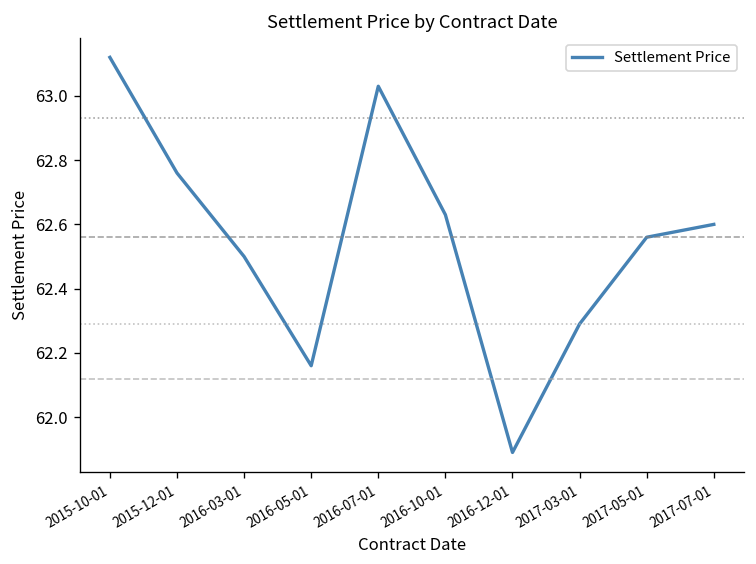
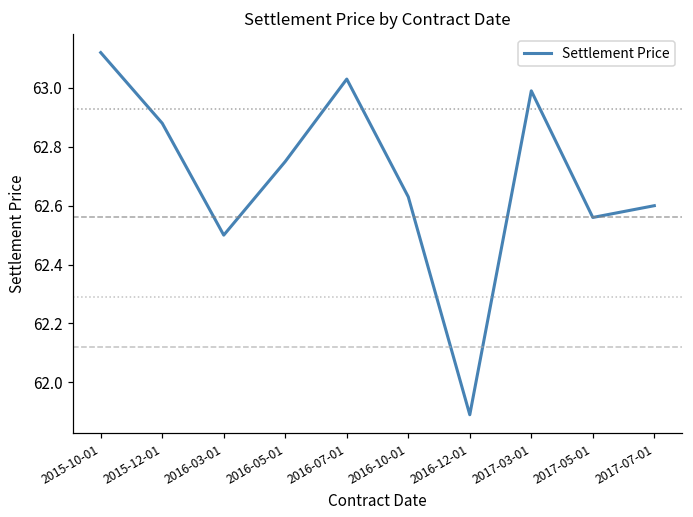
2015-12-01: 62.76 -> 62.88
2016-05-01: 62.16 -> 62.75
2017-03-01: 62.29 -> 62.99
